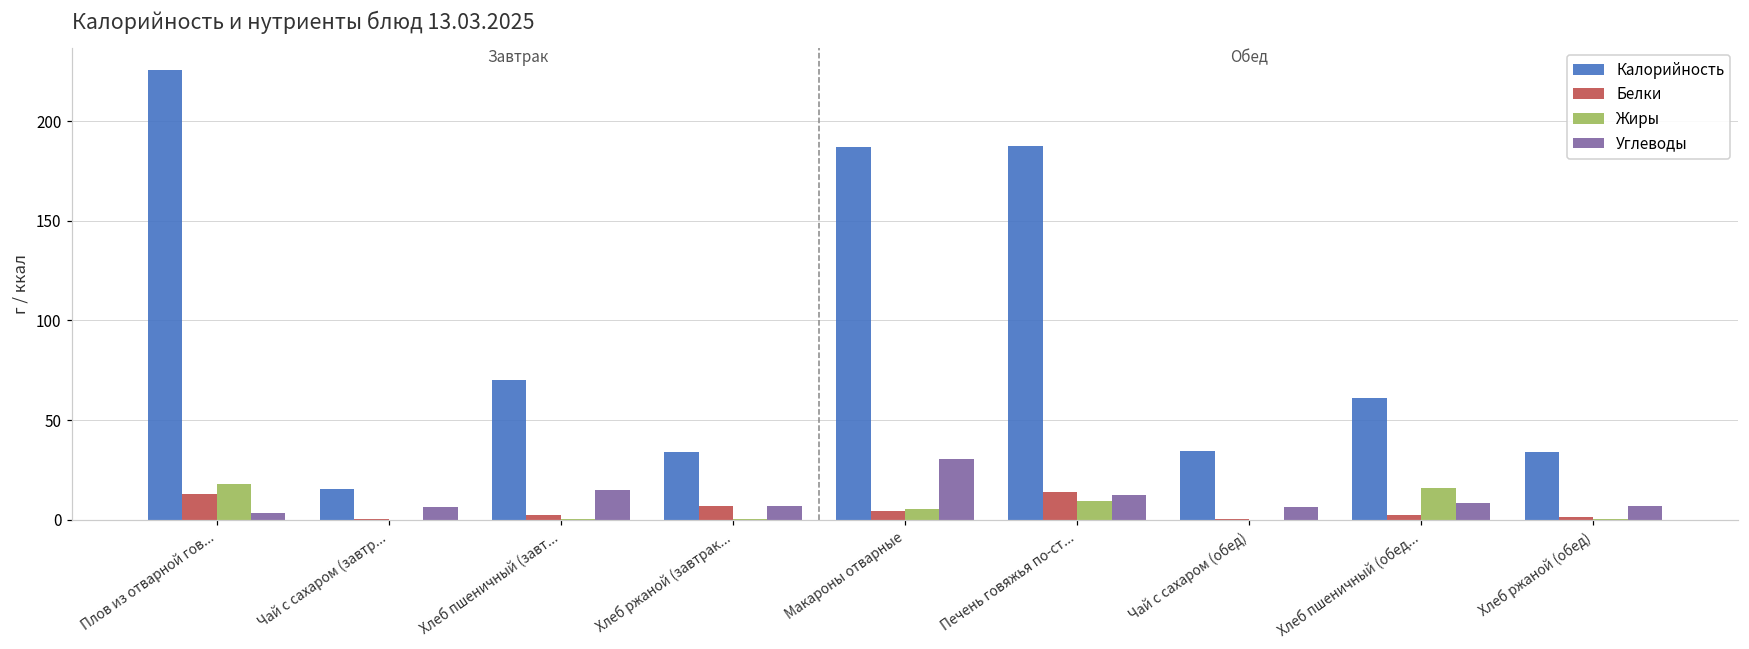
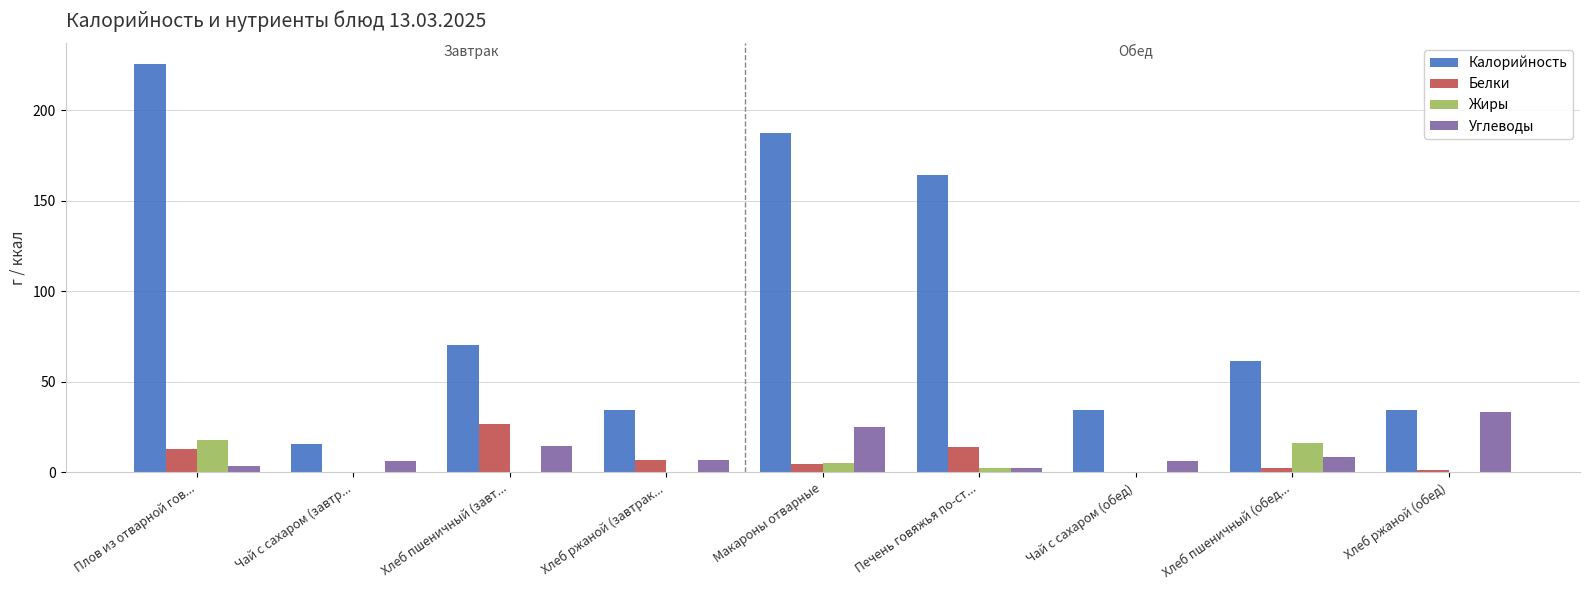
Белки, Хлеб пшеничный (завт...: 2 -> 27
Углеводы, Макароны отварные: 31 -> 25
Калорийность, Печень говяжья по-ст...: 187 -> 164
Жиры, Печень говяжья по-ст...: 9 -> 3
Углеводы, Печень говяжья по-ст...: 13 -> 2
Углеводы, Хлеб ржаной (обед): 7 -> 34
